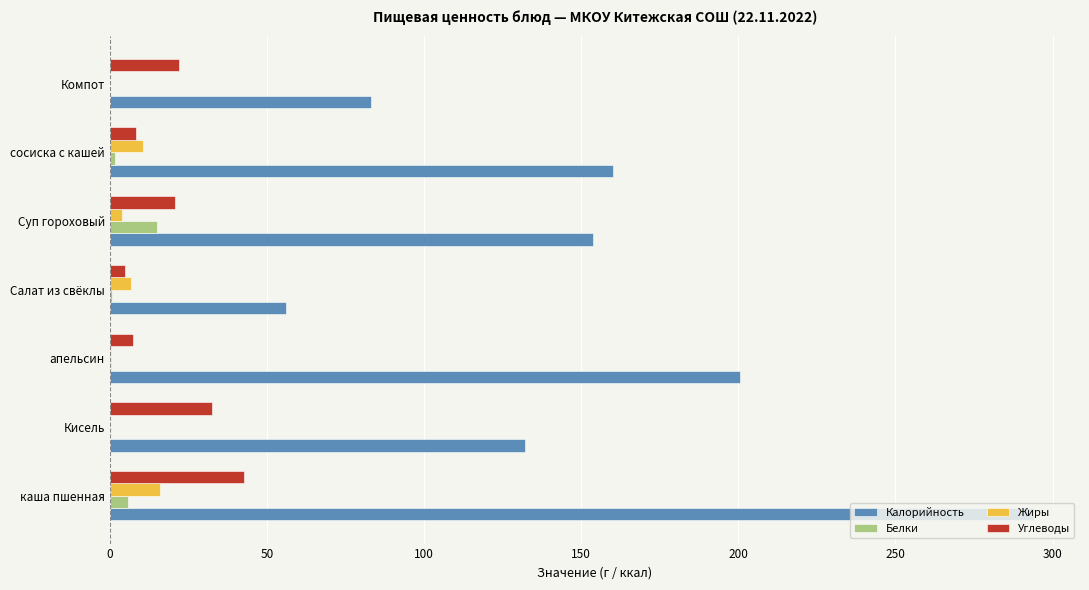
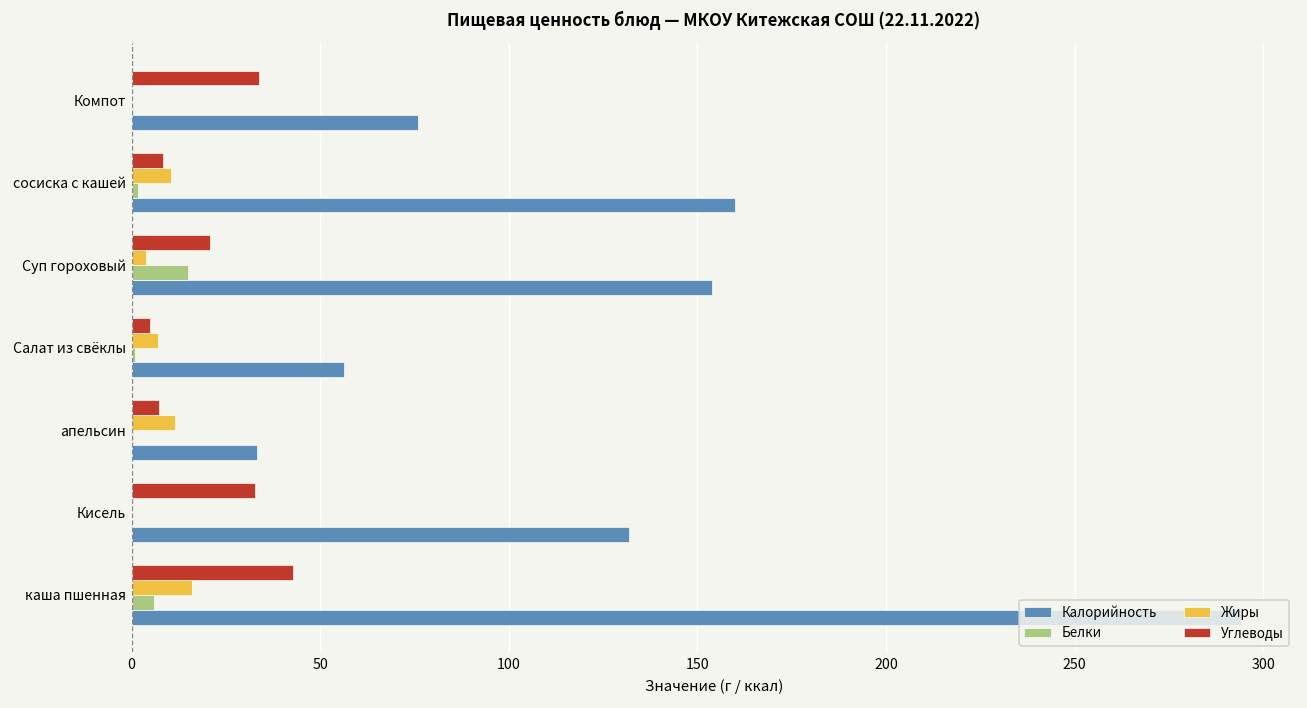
Углеводы, Компот: 22 -> 34
Калорийность, Компот: 83 -> 76
Жиры, апельсин: 0 -> 12
Калорийность, апельсин: 201 -> 33
